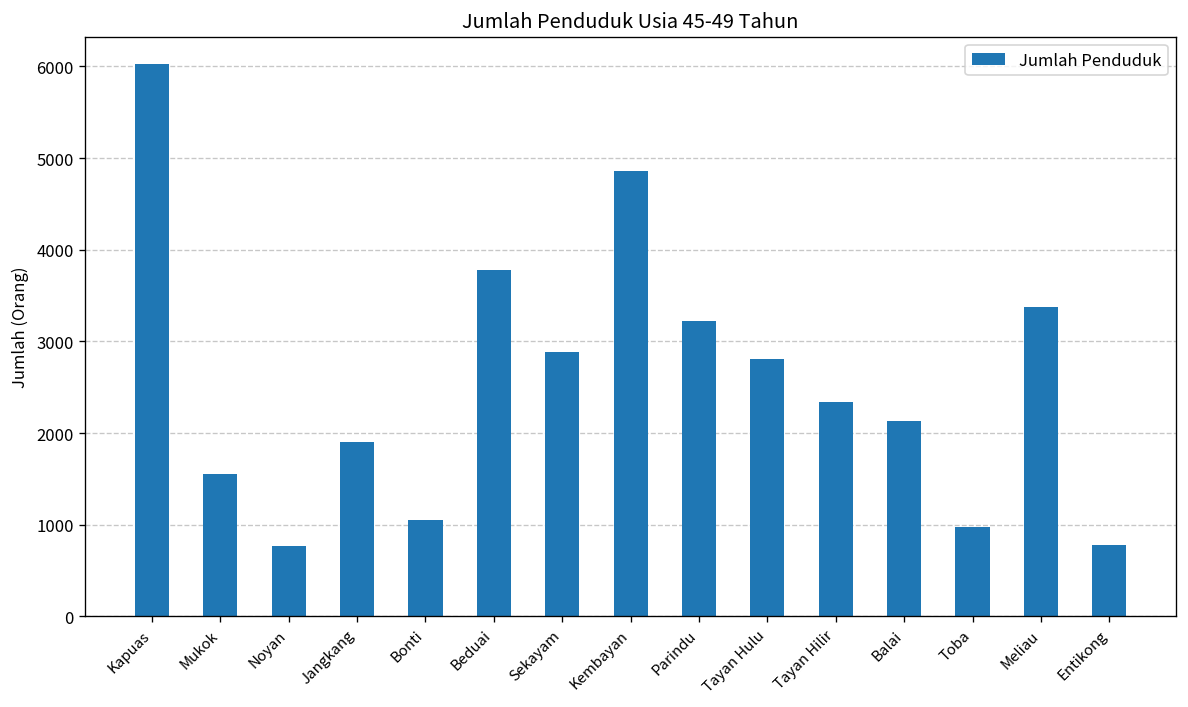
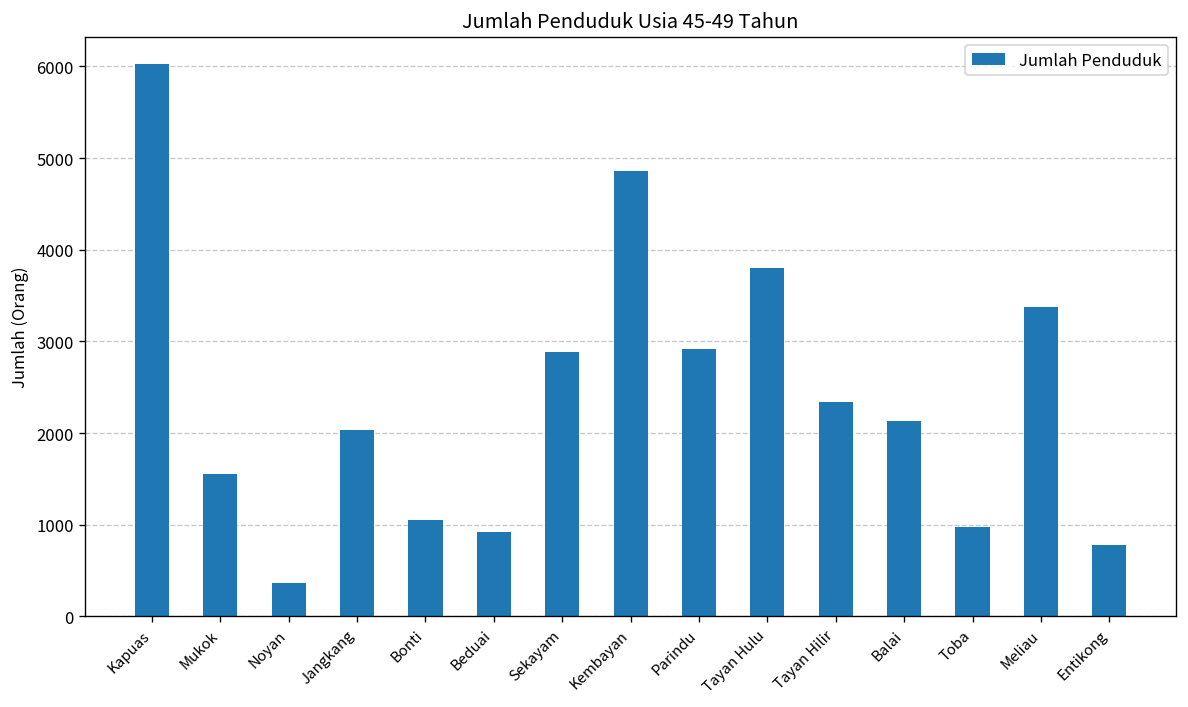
Noyan: 800 -> 400
Jangkang: 1900 -> 2000
Beduai: 3800 -> 900
Parindu: 3200 -> 2900
Tayan Hulu: 2800 -> 3800
